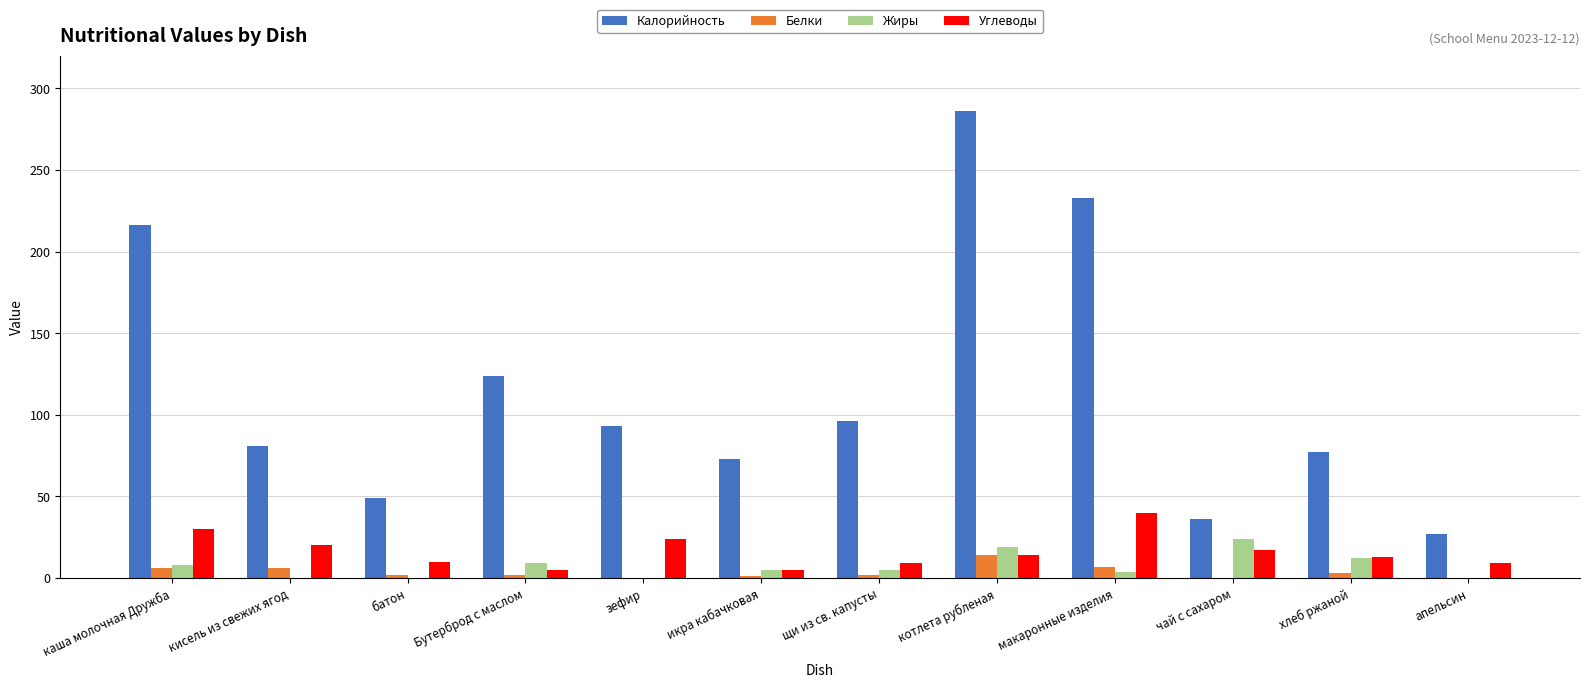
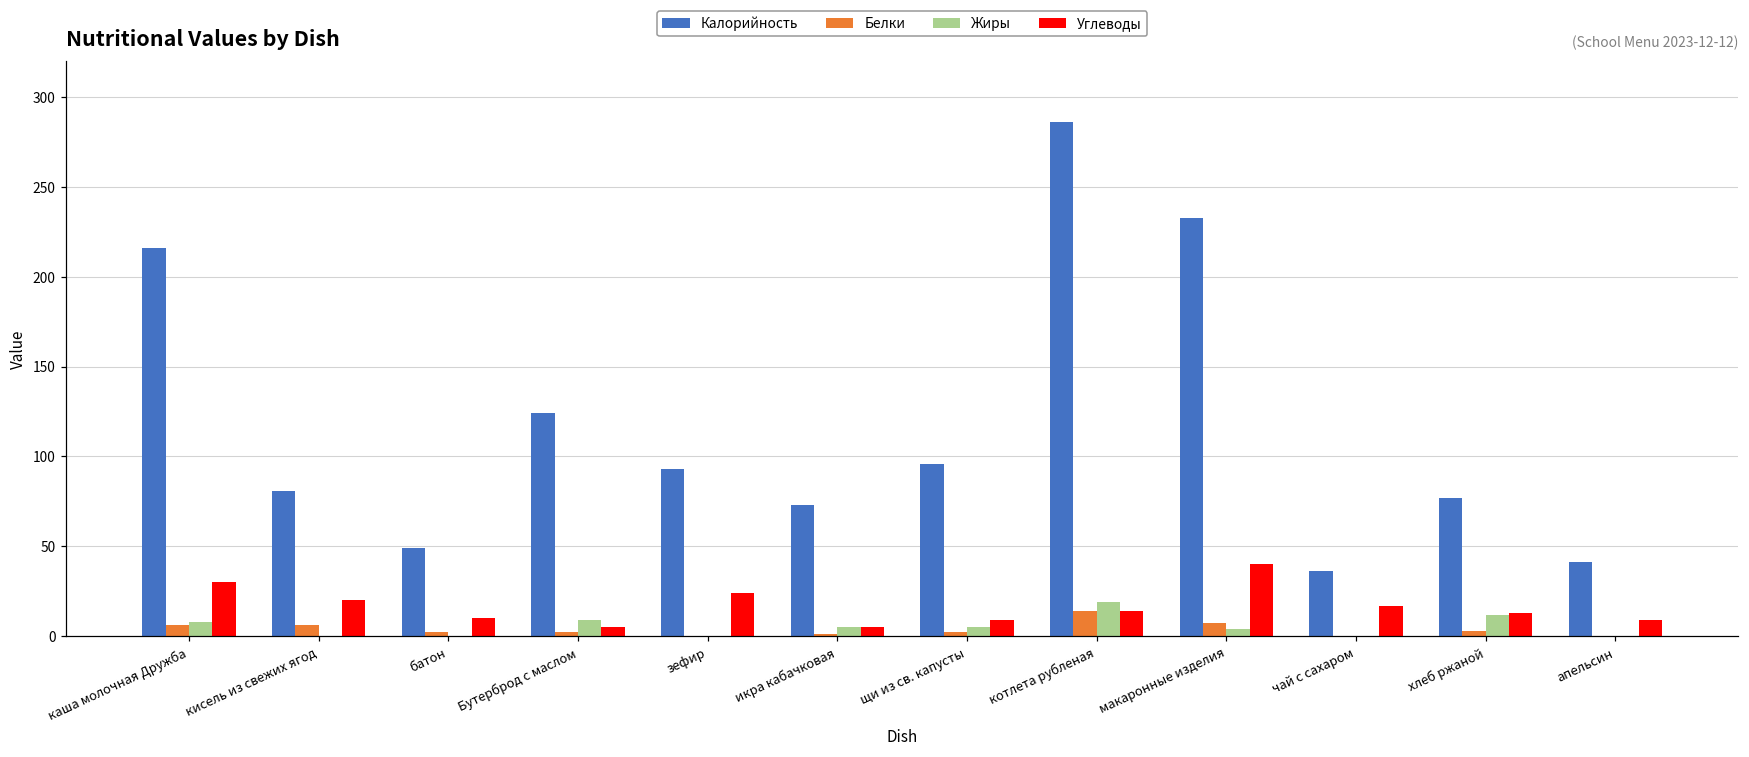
Жиры, чай с сахаром: 24 -> 0
Калорийность, апельсин: 27 -> 41
